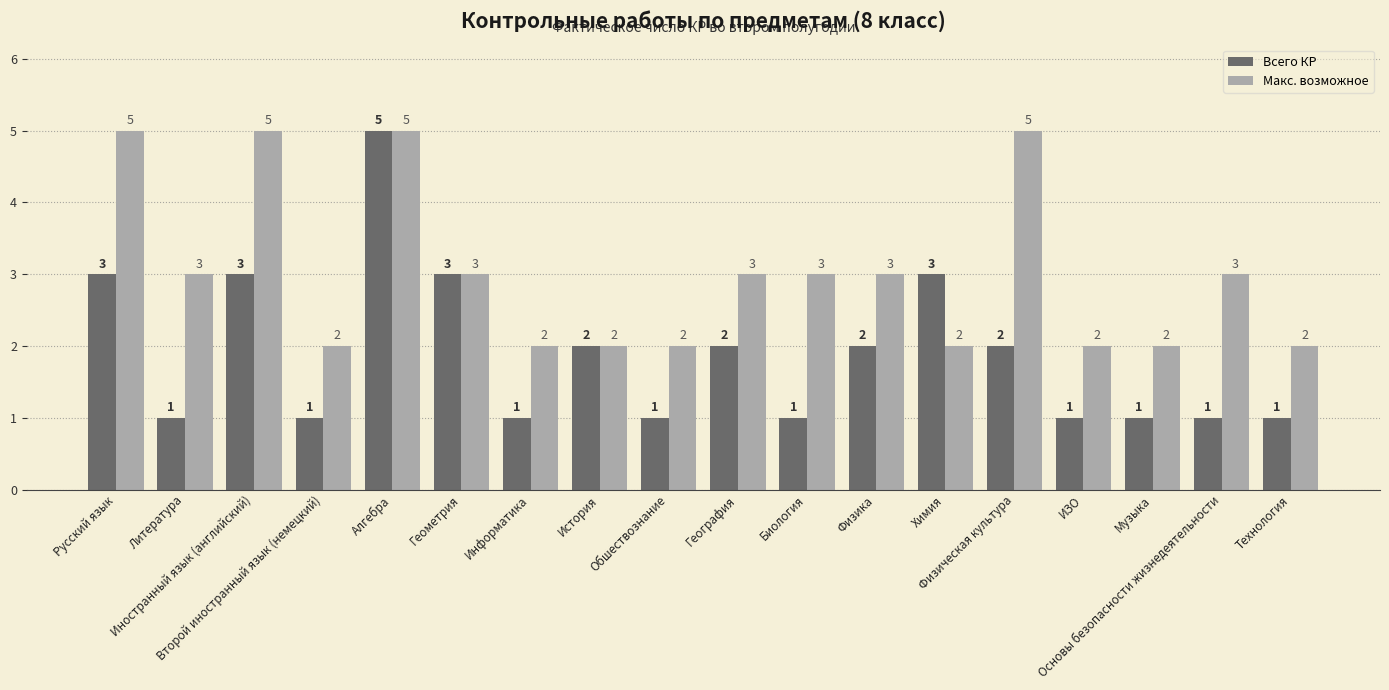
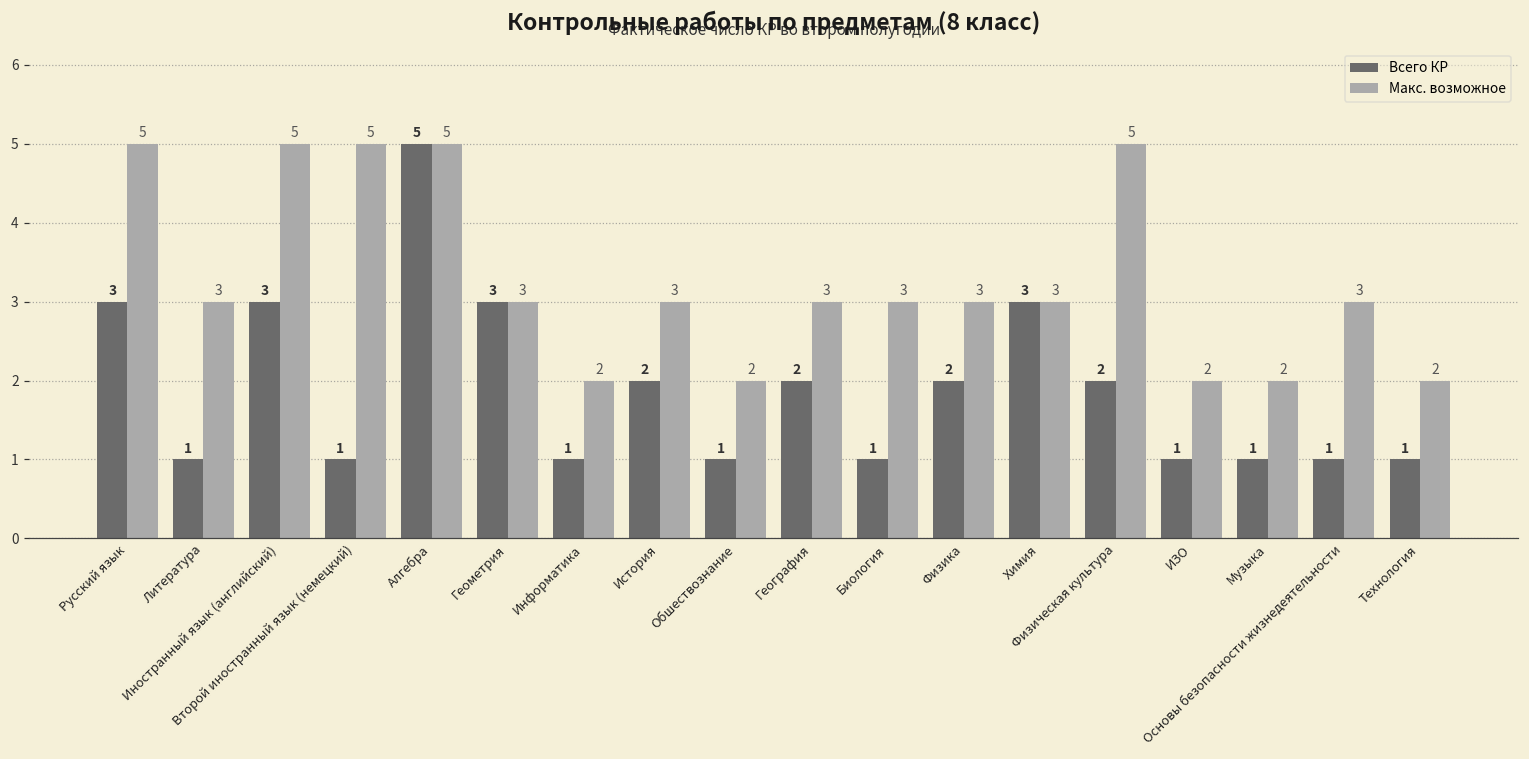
Макс. возможное, Второй иностранный язык (немецкий): 2 -> 5
Макс. возможное, История: 2 -> 3
Макс. возможное, Химия: 2 -> 3
